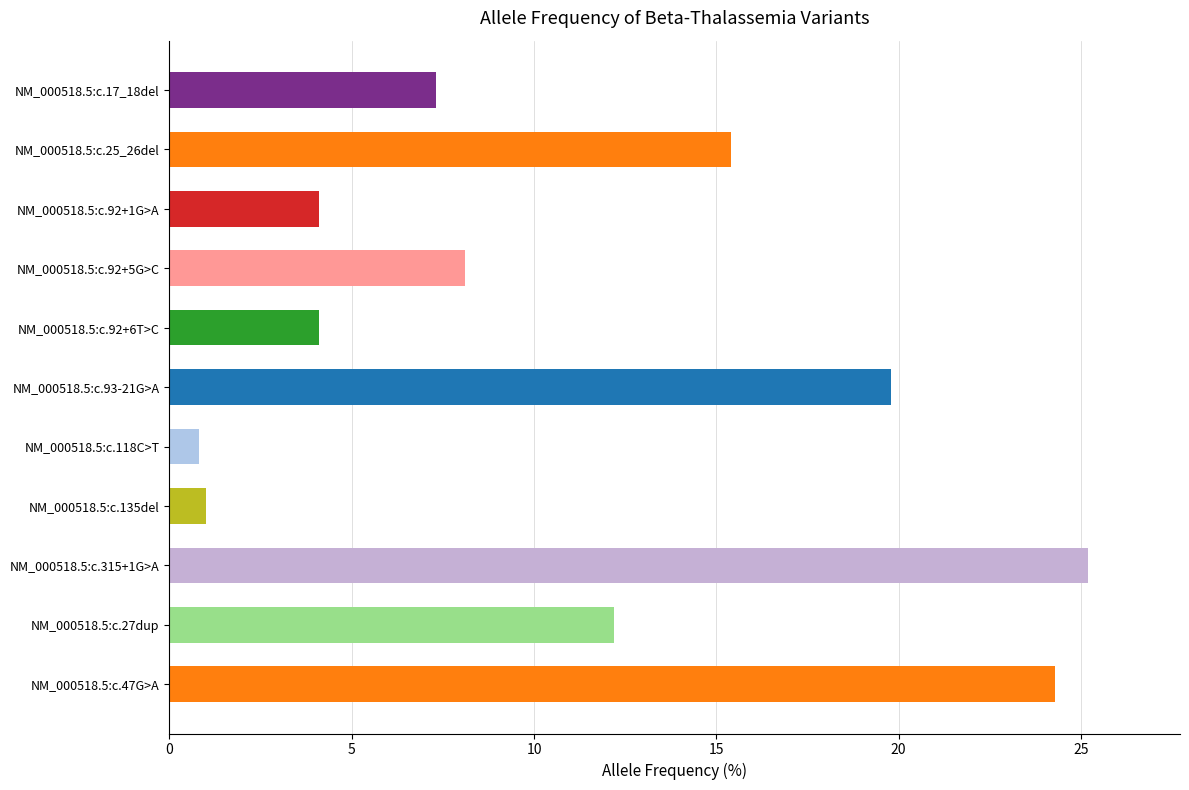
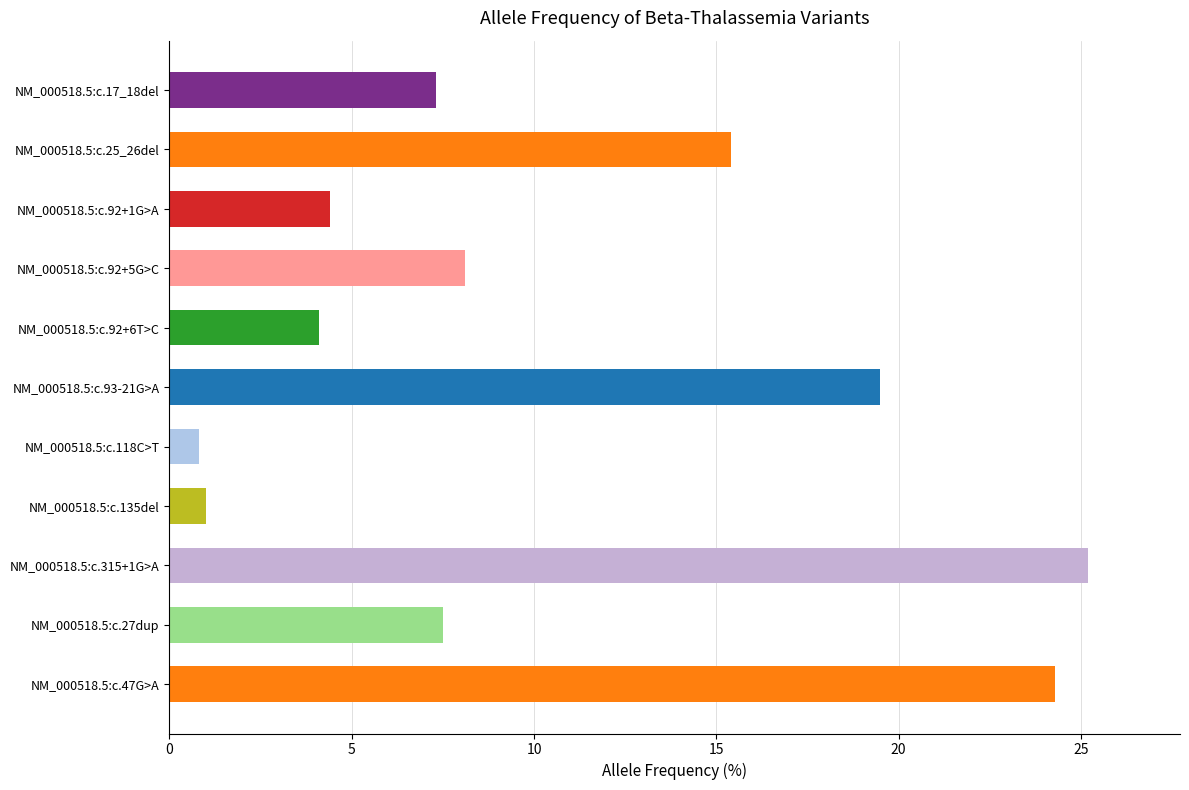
NM_000518.5:c.92+1G>A: 4.1 -> 4.4
NM_000518.5:c.93-21G>A: 19.8 -> 19.5
NM_000518.5:c.27dup: 12.2 -> 7.5
